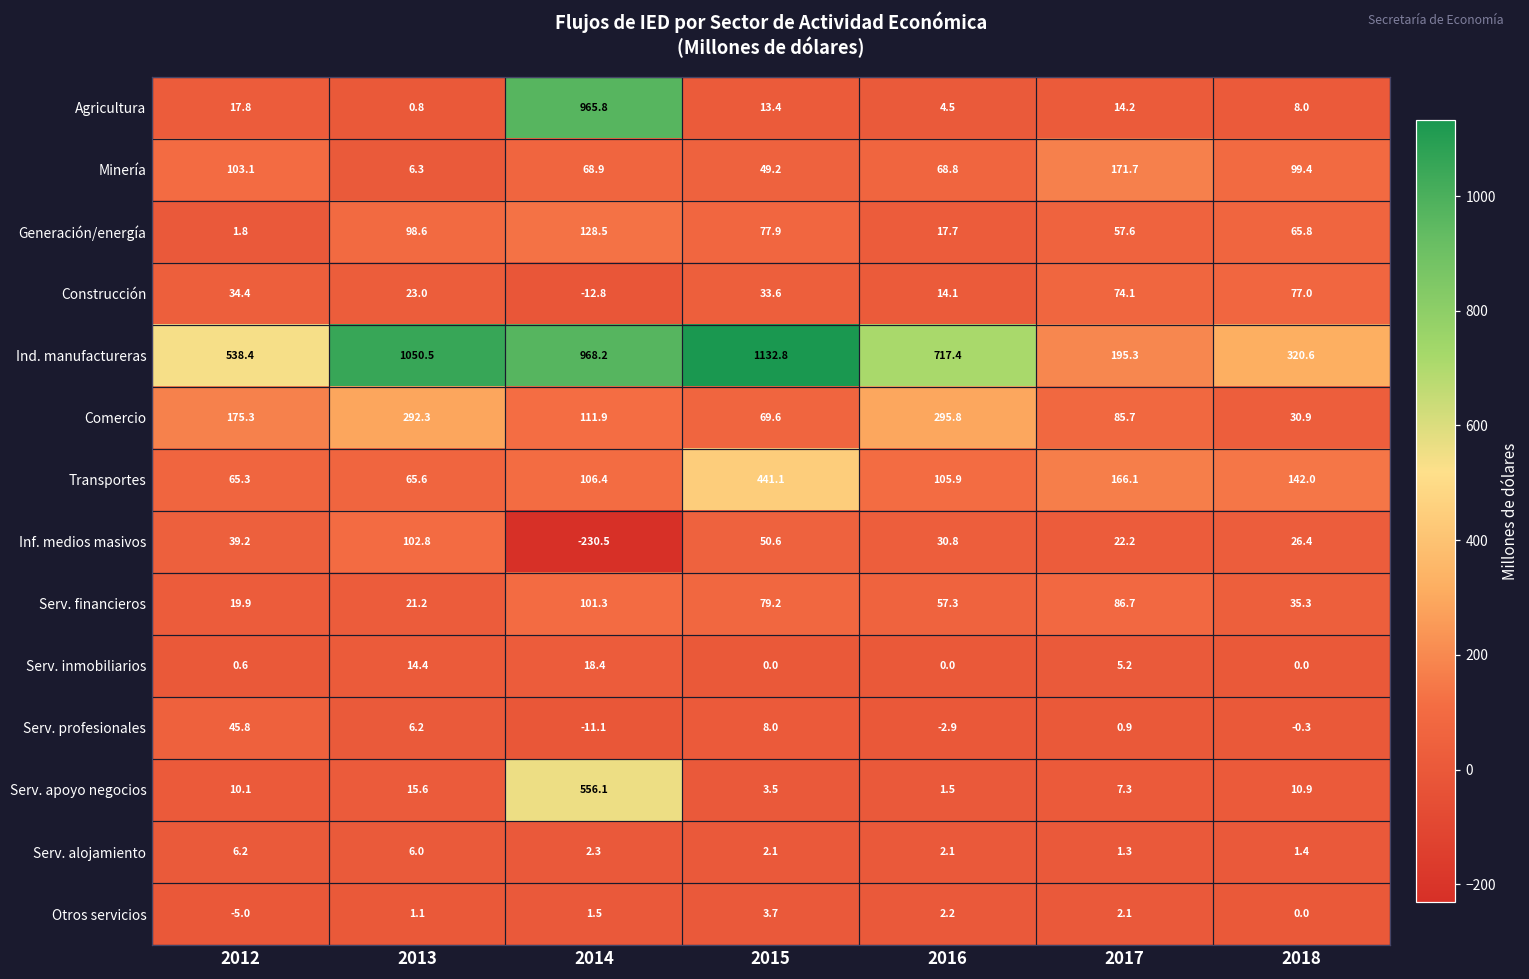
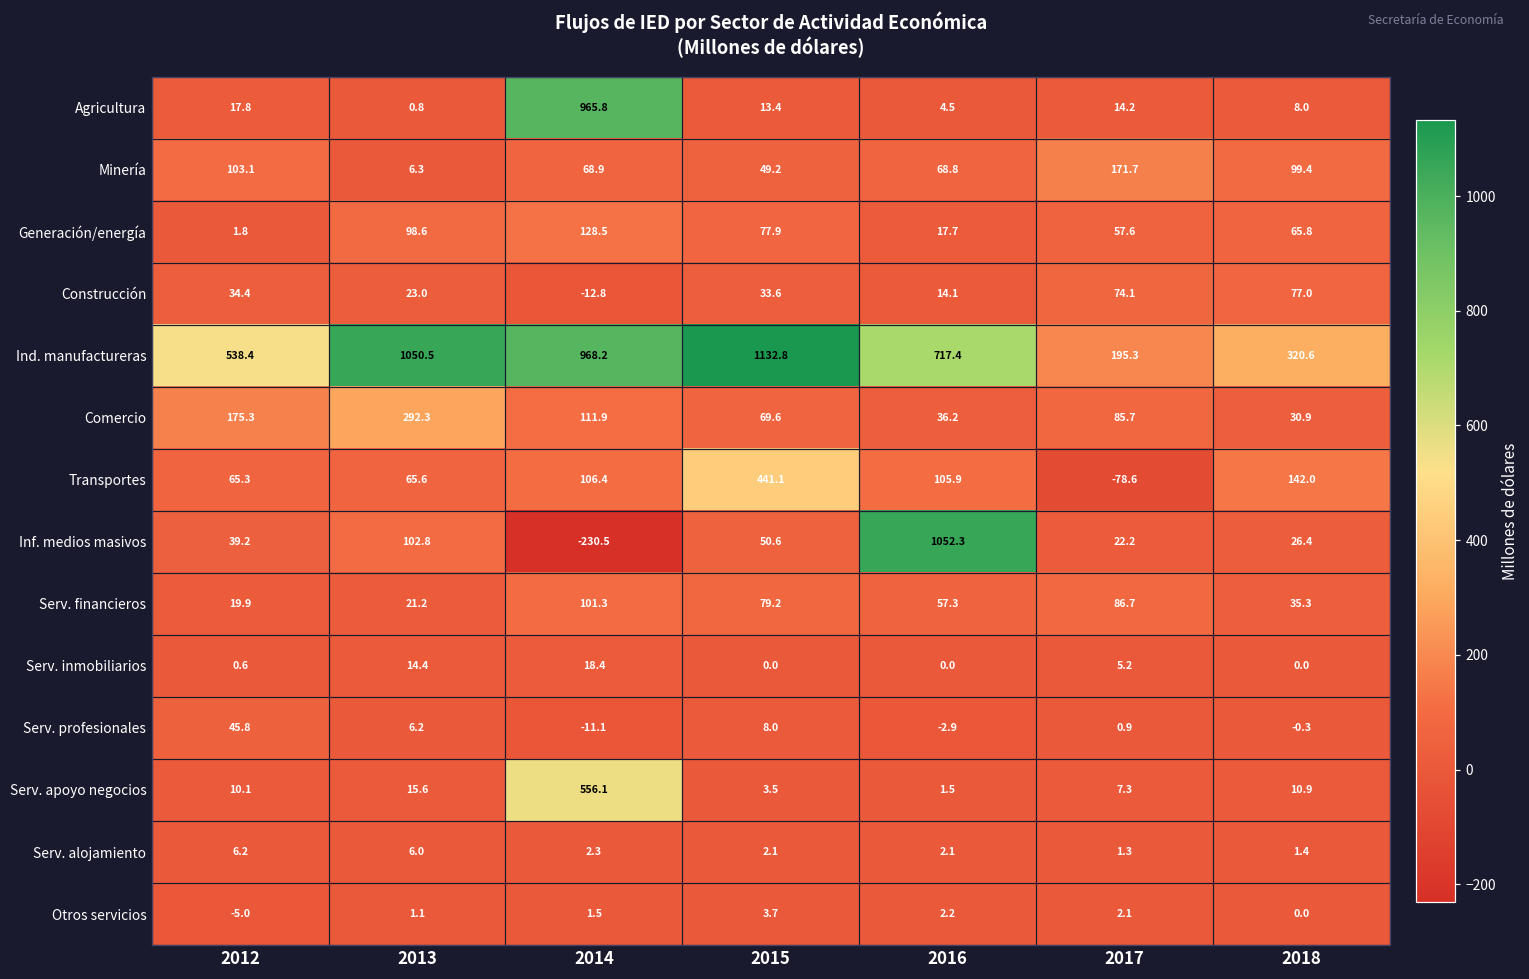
Comercio, 2016: 295.8 -> 36.2
Transportes, 2017: 166.1 -> -78.6
Inf. medios masivos, 2016: 30.8 -> 1052.3
